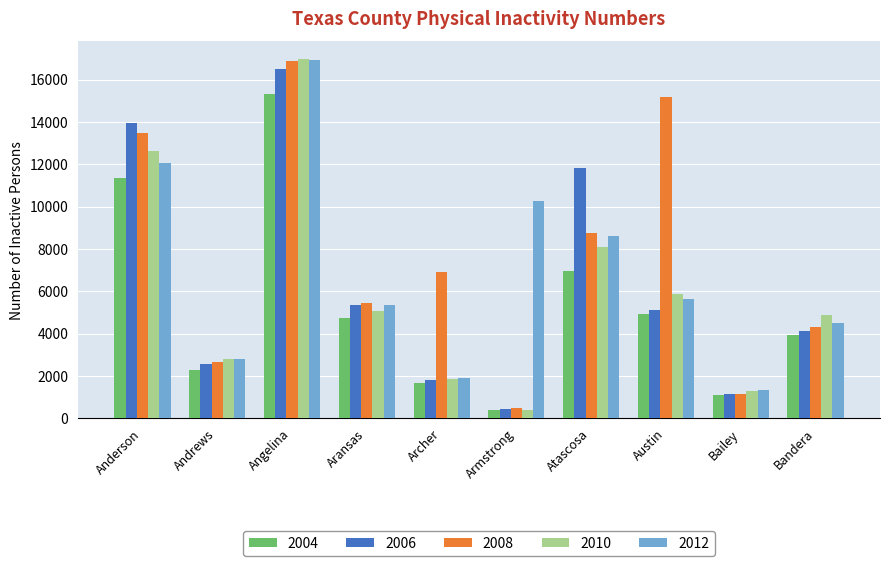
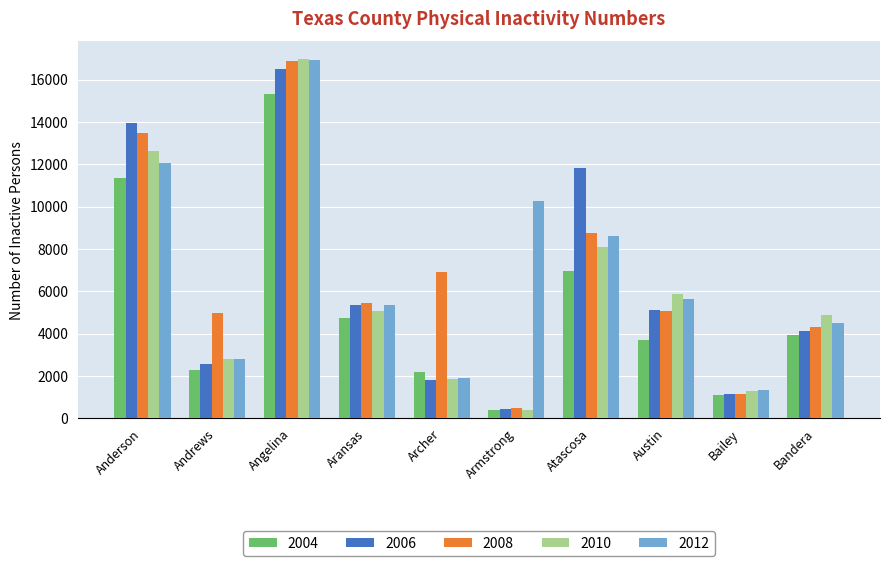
2008, Andrews: 2700 -> 5000
2004, Archer: 1700 -> 2200
2004, Austin: 4900 -> 3700
2008, Austin: 15200 -> 5100
